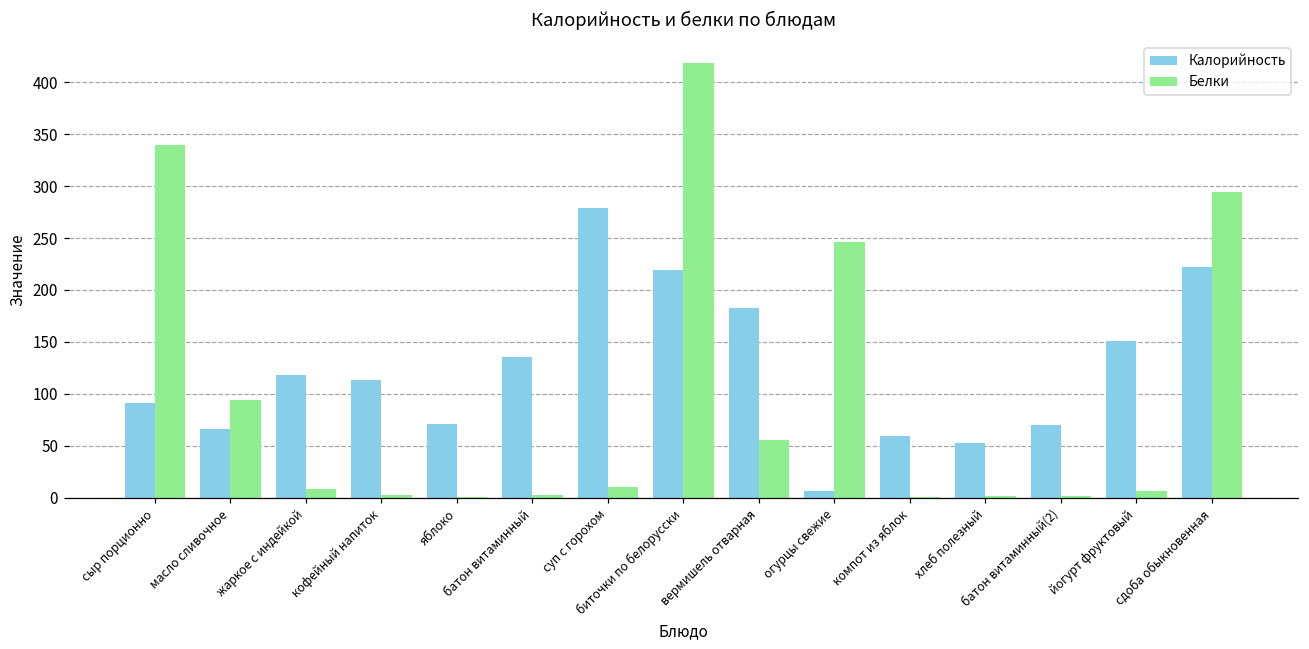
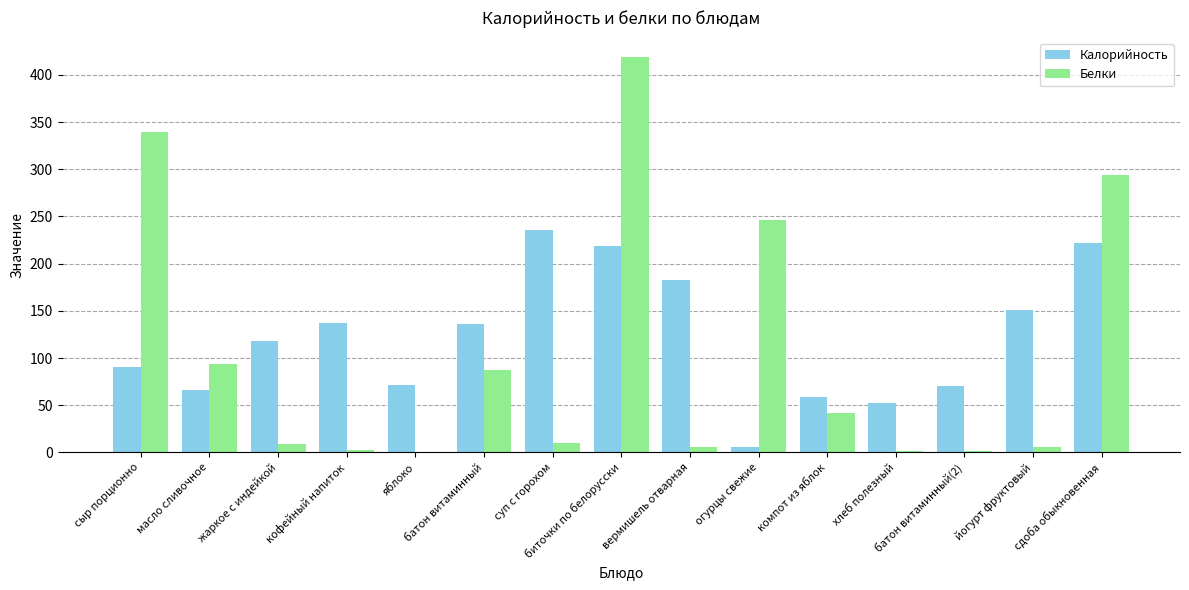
Калорийность, кофейный напиток: 110 -> 140
Белки, батон витаминный: 0 -> 90
Калорийность, суп с горохом: 280 -> 240
Белки, вермишель отварная: 60 -> 10
Белки, компот из яблок: 0 -> 40
